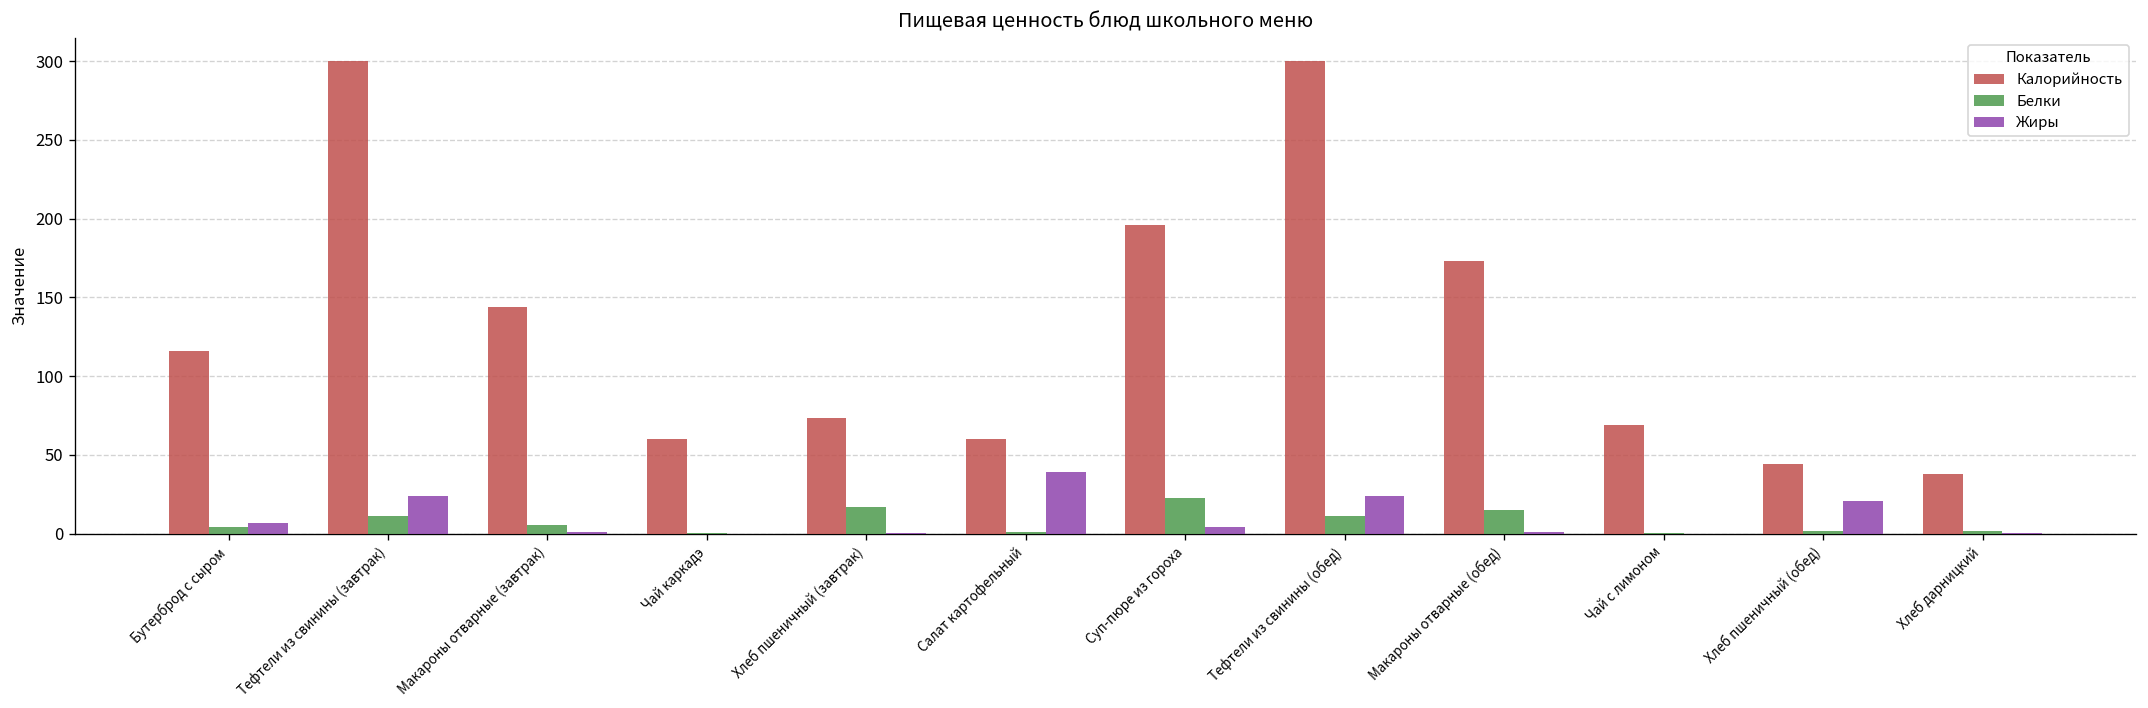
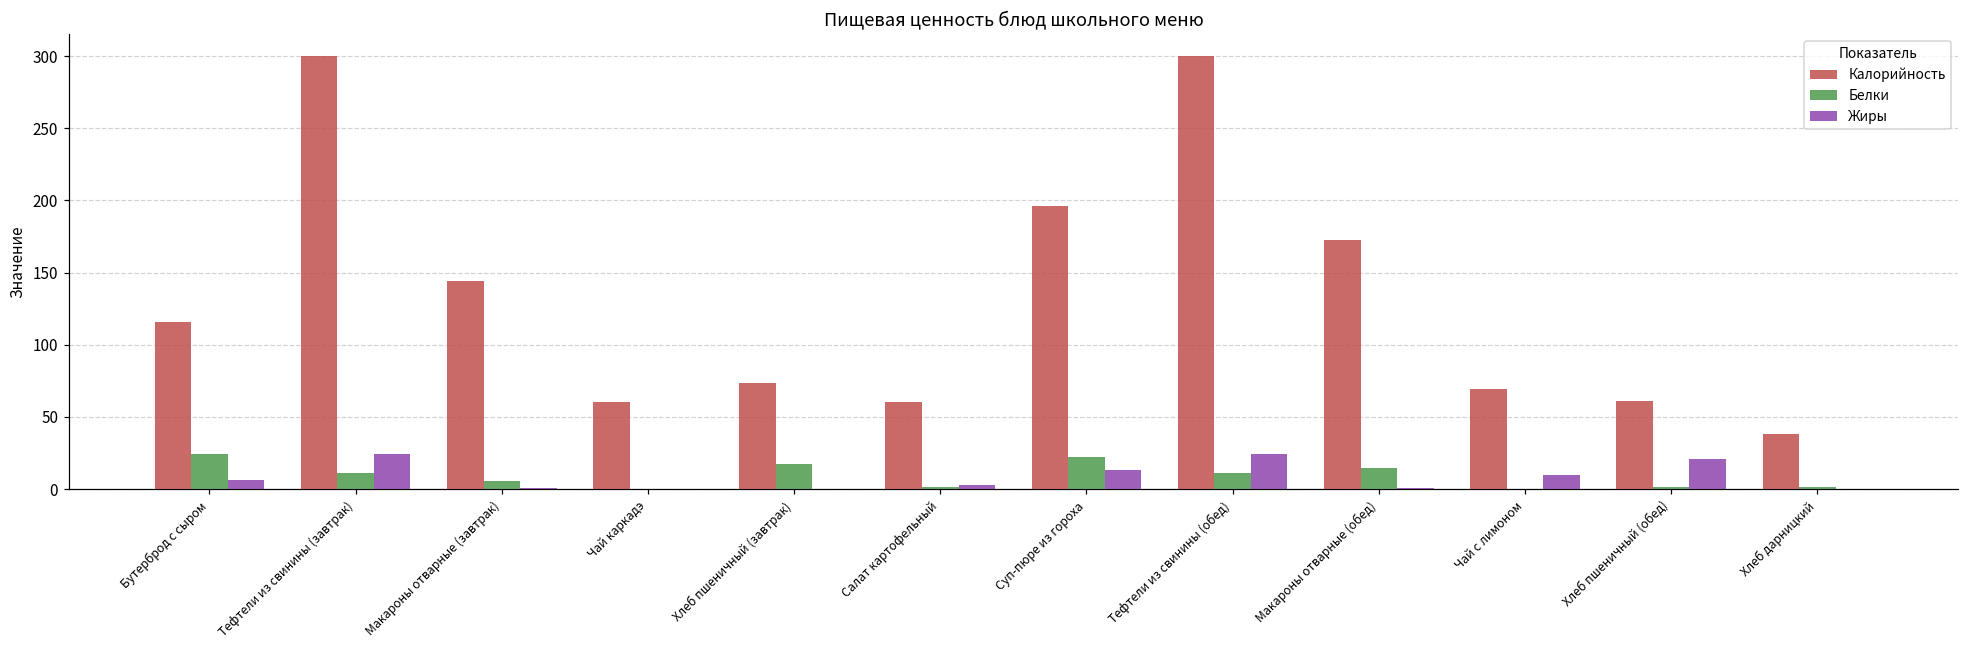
Белки, Бутерброд с сыром: 4 -> 25
Жиры, Салат картофельный: 39 -> 3
Жиры, Суп-пюре из гороха: 4 -> 13
Жиры, Чай с лимоном: 0 -> 10
Калорийность, Хлеб пшеничный (обед): 44 -> 61
